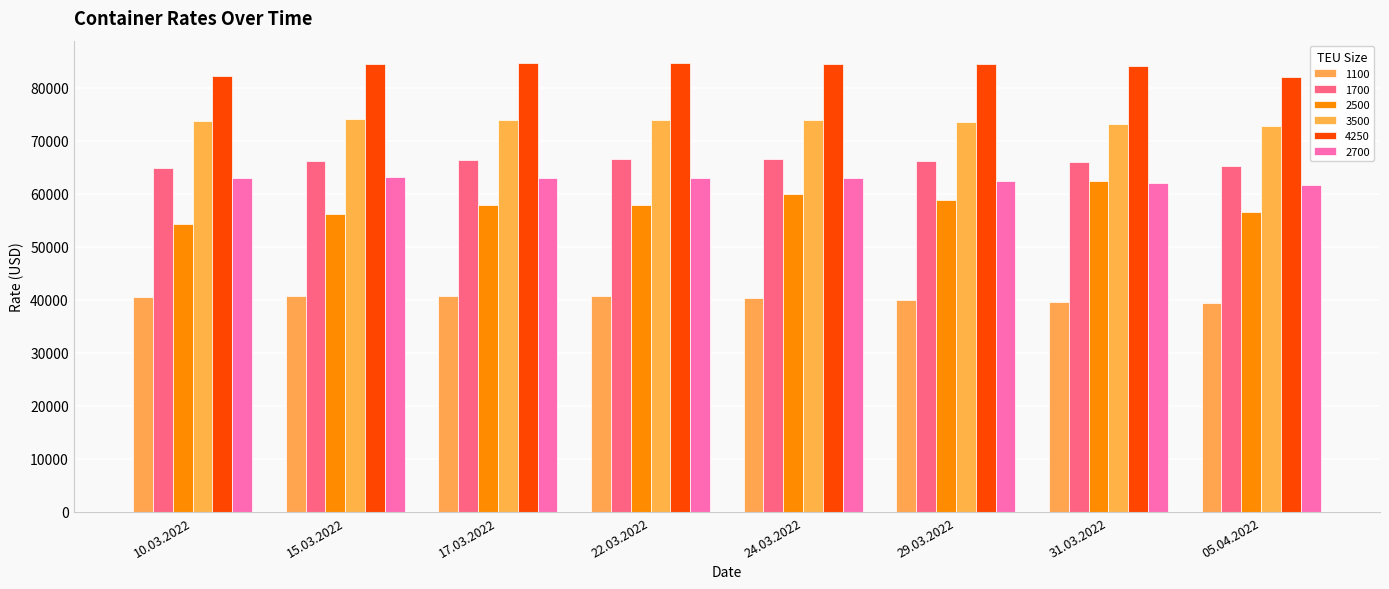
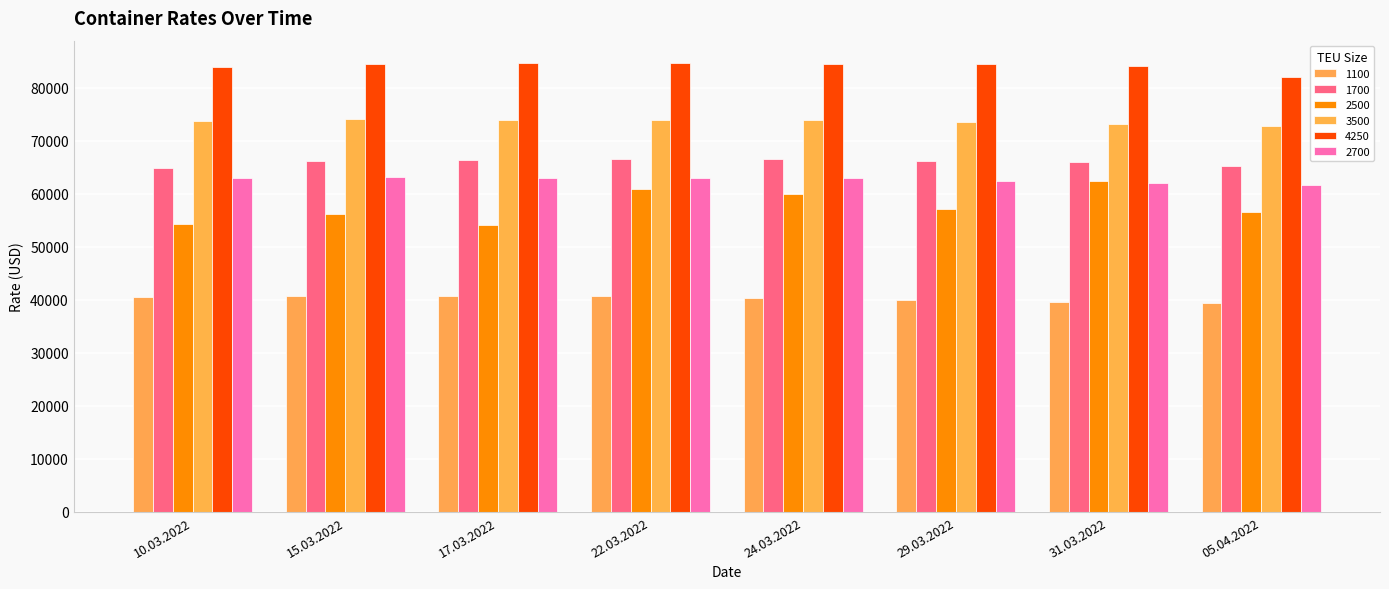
4250, 10.03.2022: 82000 -> 84000
2500, 17.03.2022: 58000 -> 54000
2500, 22.03.2022: 58000 -> 61000
2500, 29.03.2022: 59000 -> 57000
